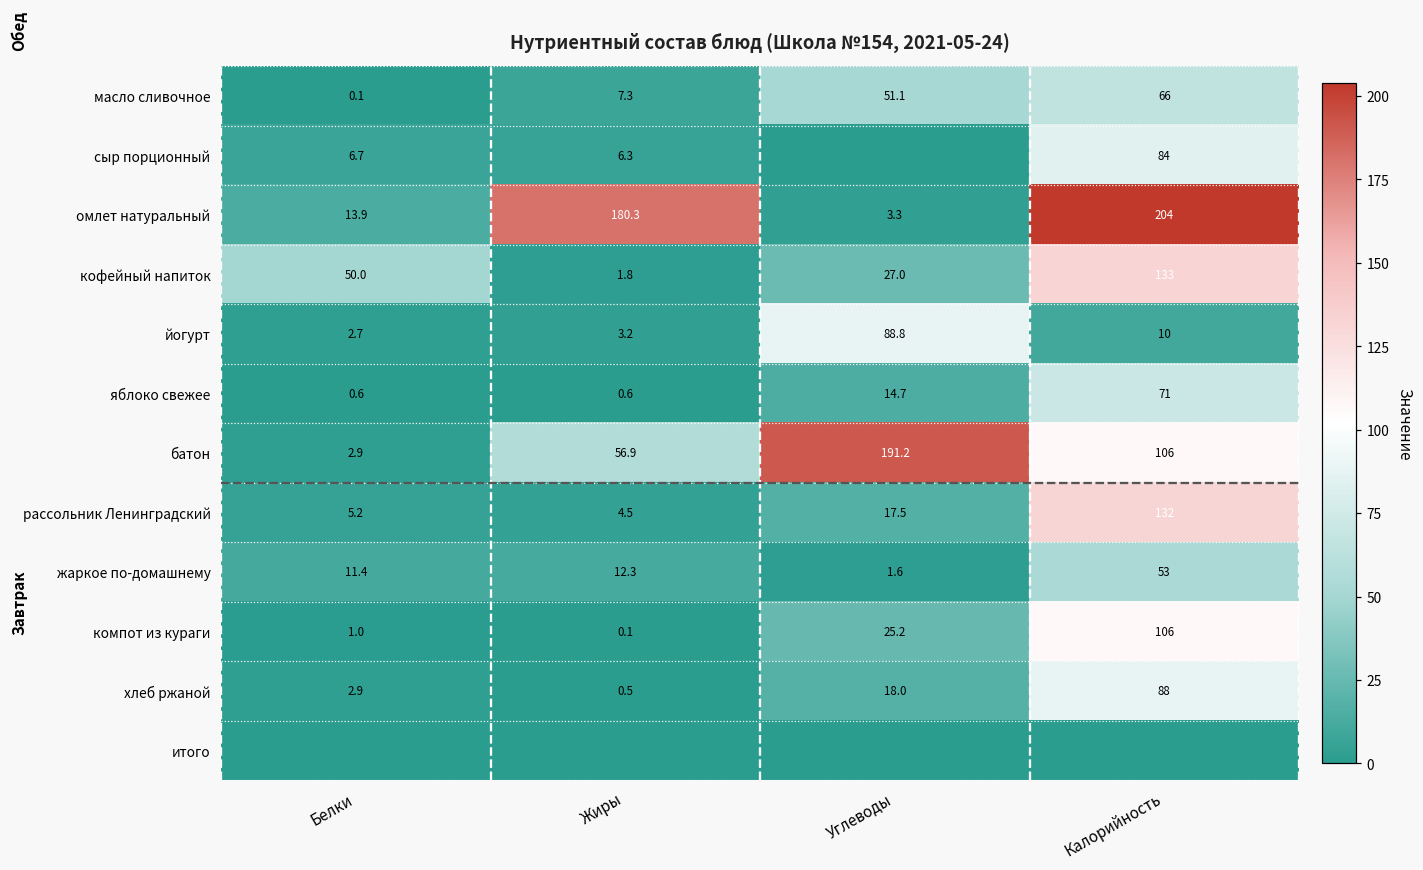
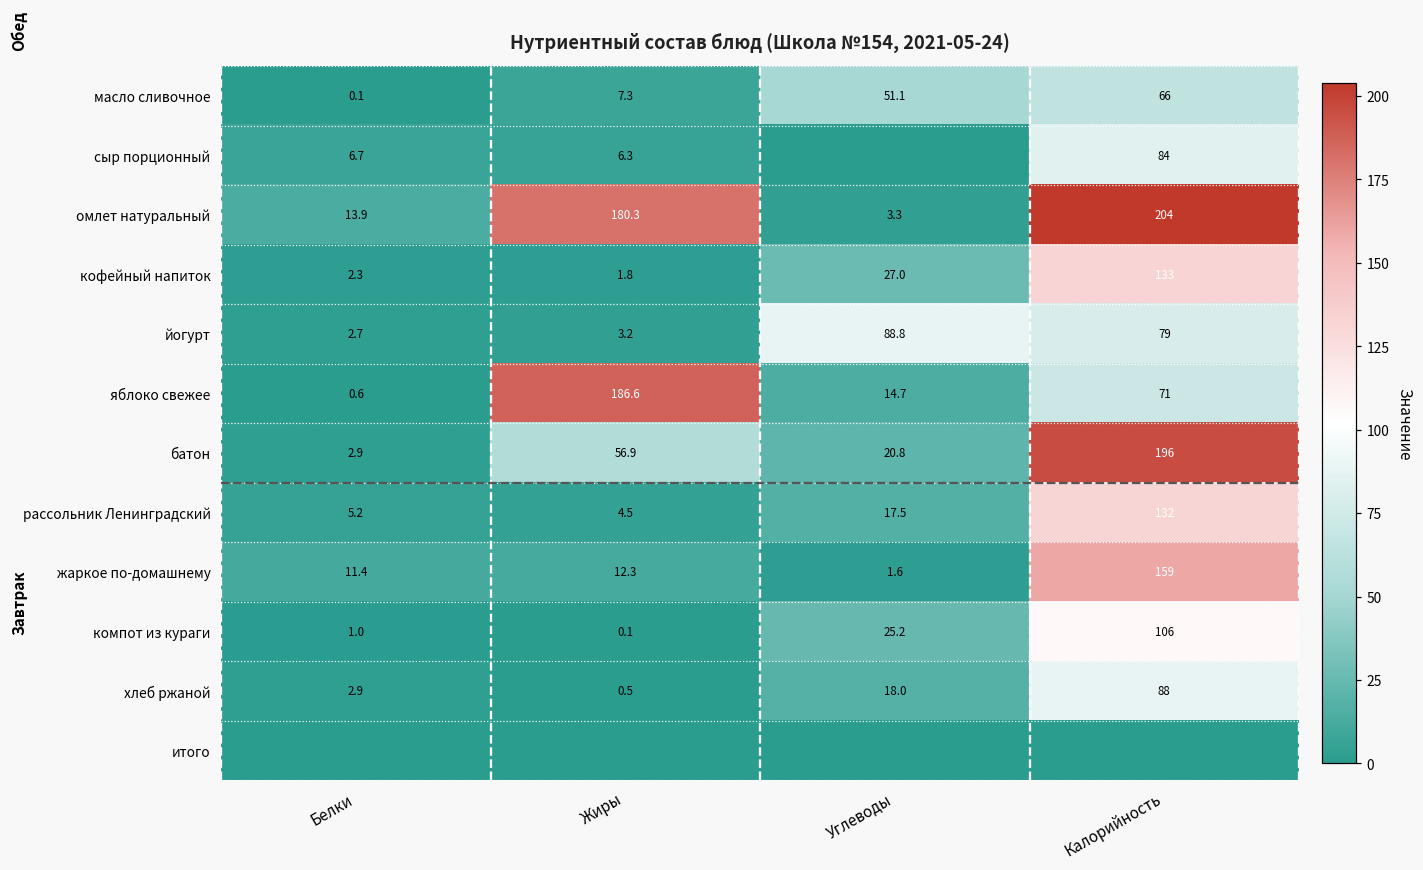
кофейный напиток, Белки: 50.0 -> 2.3
йогурт, Калорийность: 10 -> 79
яблоко свежее, Жиры: 0.6 -> 186.6
батон, Углеводы: 191.2 -> 20.8
батон, Калорийность: 106 -> 196
жаркое по-домашнему, Калорийность: 53 -> 159
